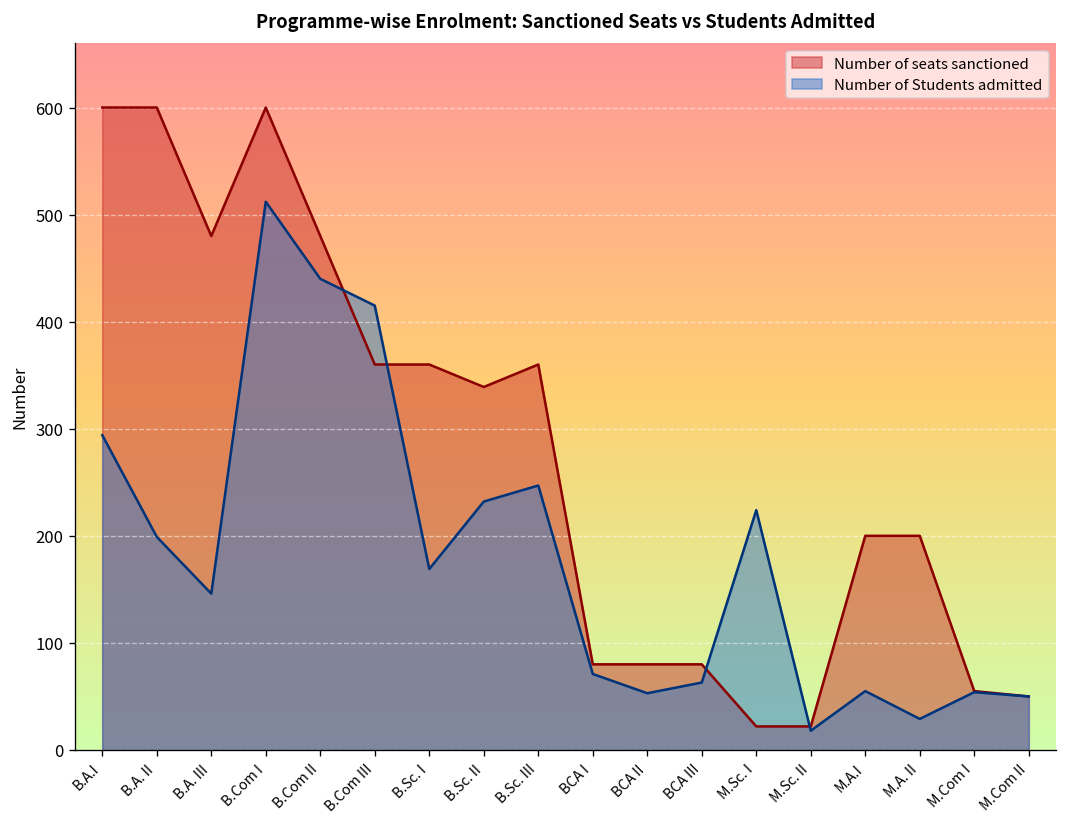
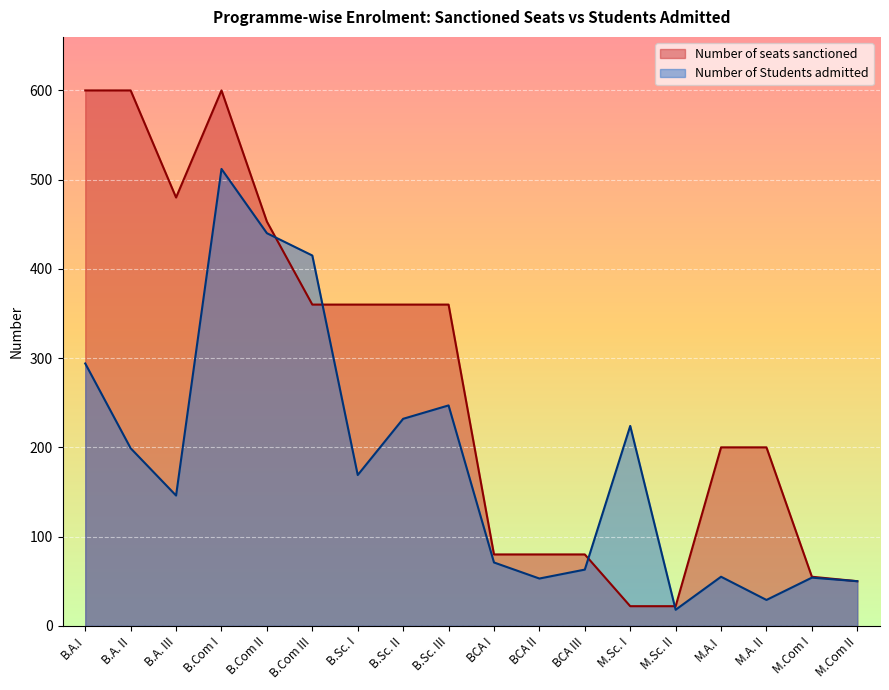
Number of seats sanctioned, B.Com II: 480 -> 450
Number of seats sanctioned, B.Sc. II: 340 -> 360
